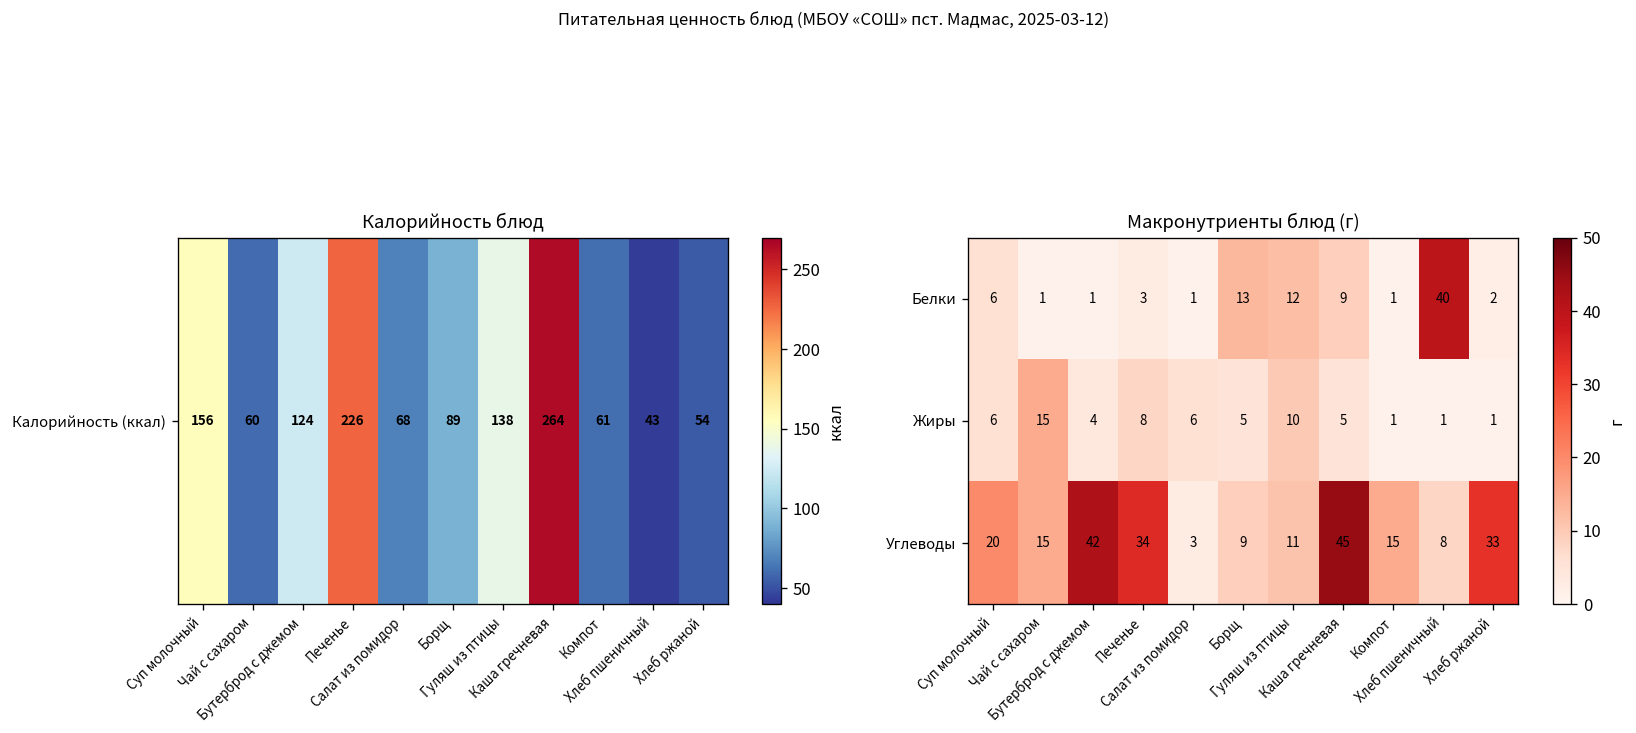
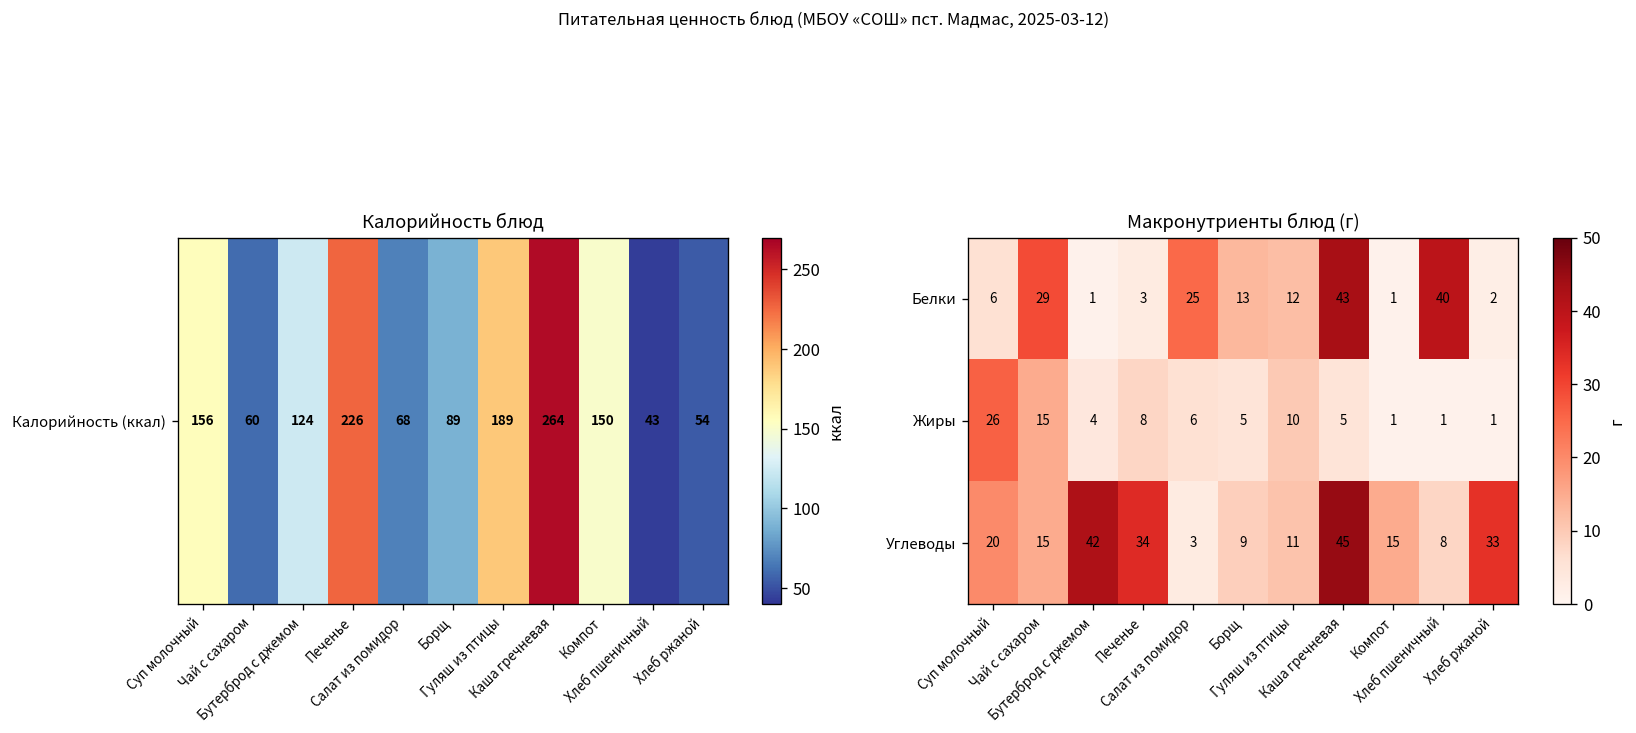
Калорийность блюд, Калорийность (ккал), Гуляш из птицы: 138 -> 189
Калорийность блюд, Калорийность (ккал), Компот: 61 -> 150
Макронутриенты блюд (г), Белки, Чай с сахаром: 1 -> 29
Макронутриенты блюд (г), Белки, Салат из помидор: 1 -> 25
Макронутриенты блюд (г), Белки, Каша гречневая: 9 -> 43
Макронутриенты блюд (г), Жиры, Суп молочный: 6 -> 26
